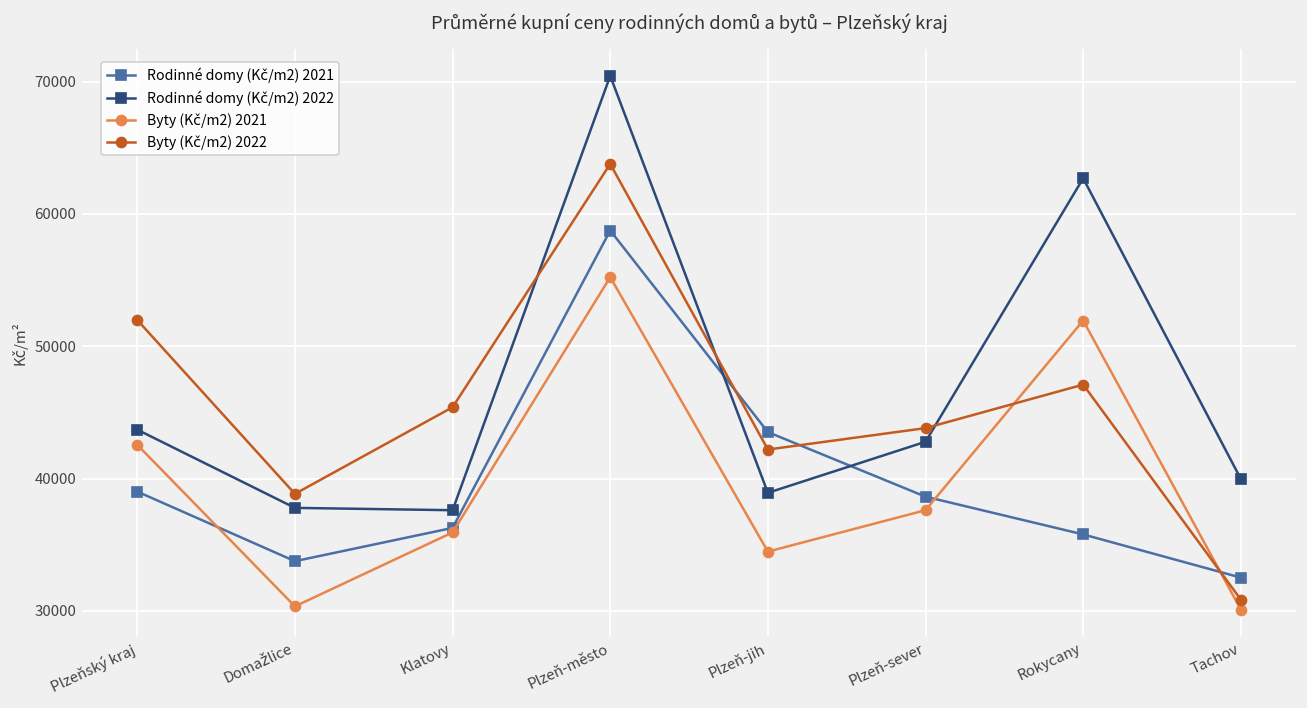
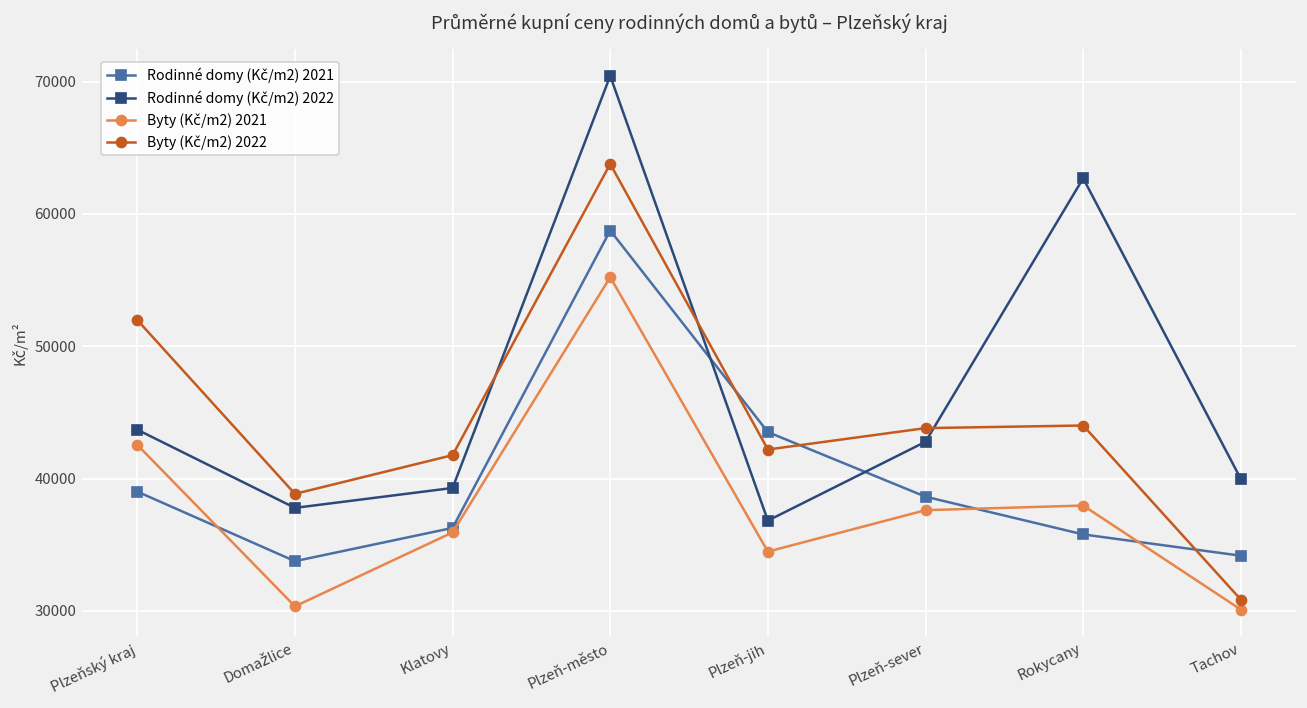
Rodinné domy (Kč/m2) 2022, Klatovy: 37600 -> 39300
Byty (Kč/m2) 2022, Klatovy: 45400 -> 41800
Rodinné domy (Kč/m2) 2022, Plzeň-jih: 38900 -> 36800
Byty (Kč/m2) 2021, Rokycany: 51900 -> 38000
Byty (Kč/m2) 2022, Rokycany: 47100 -> 44000
Rodinné domy (Kč/m2) 2021, Tachov: 32500 -> 34200
